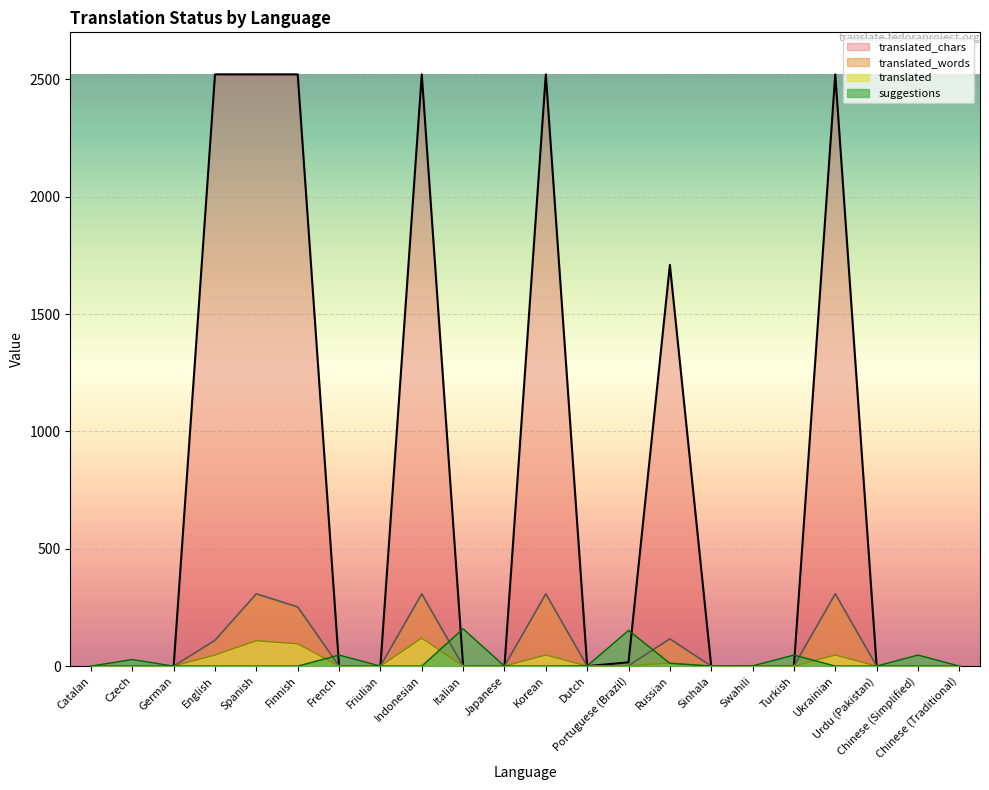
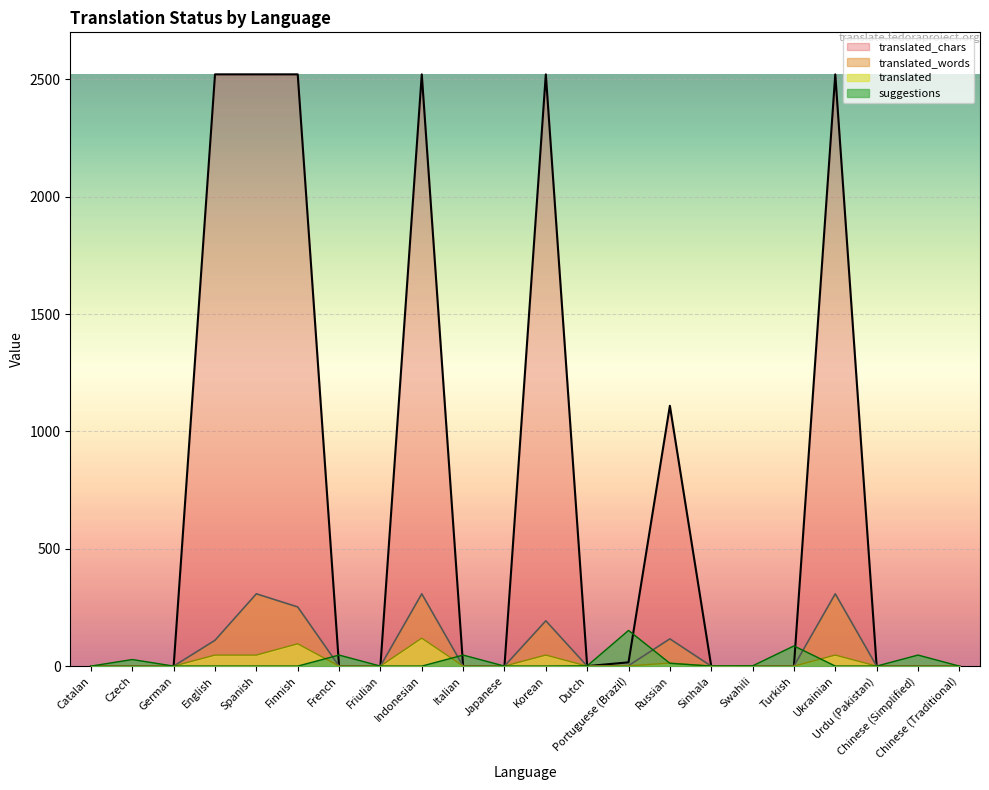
translated, Spanish: 110 -> 50
suggestions, Italian: 160 -> 50
translated_words, Korean: 310 -> 190
translated_chars, Russian: 1710 -> 1110
suggestions, Turkish: 50 -> 90
